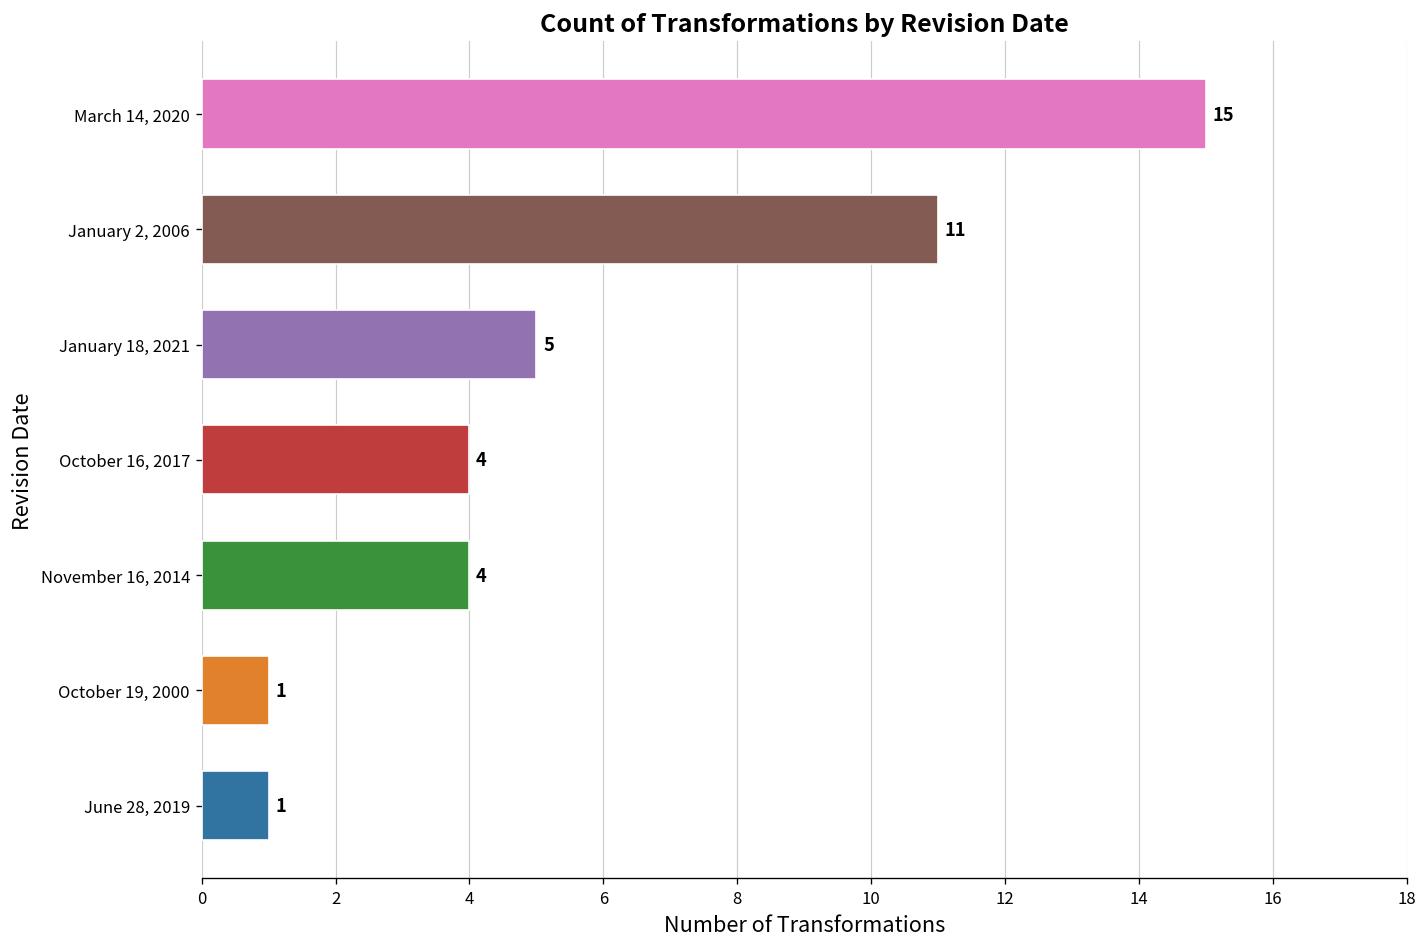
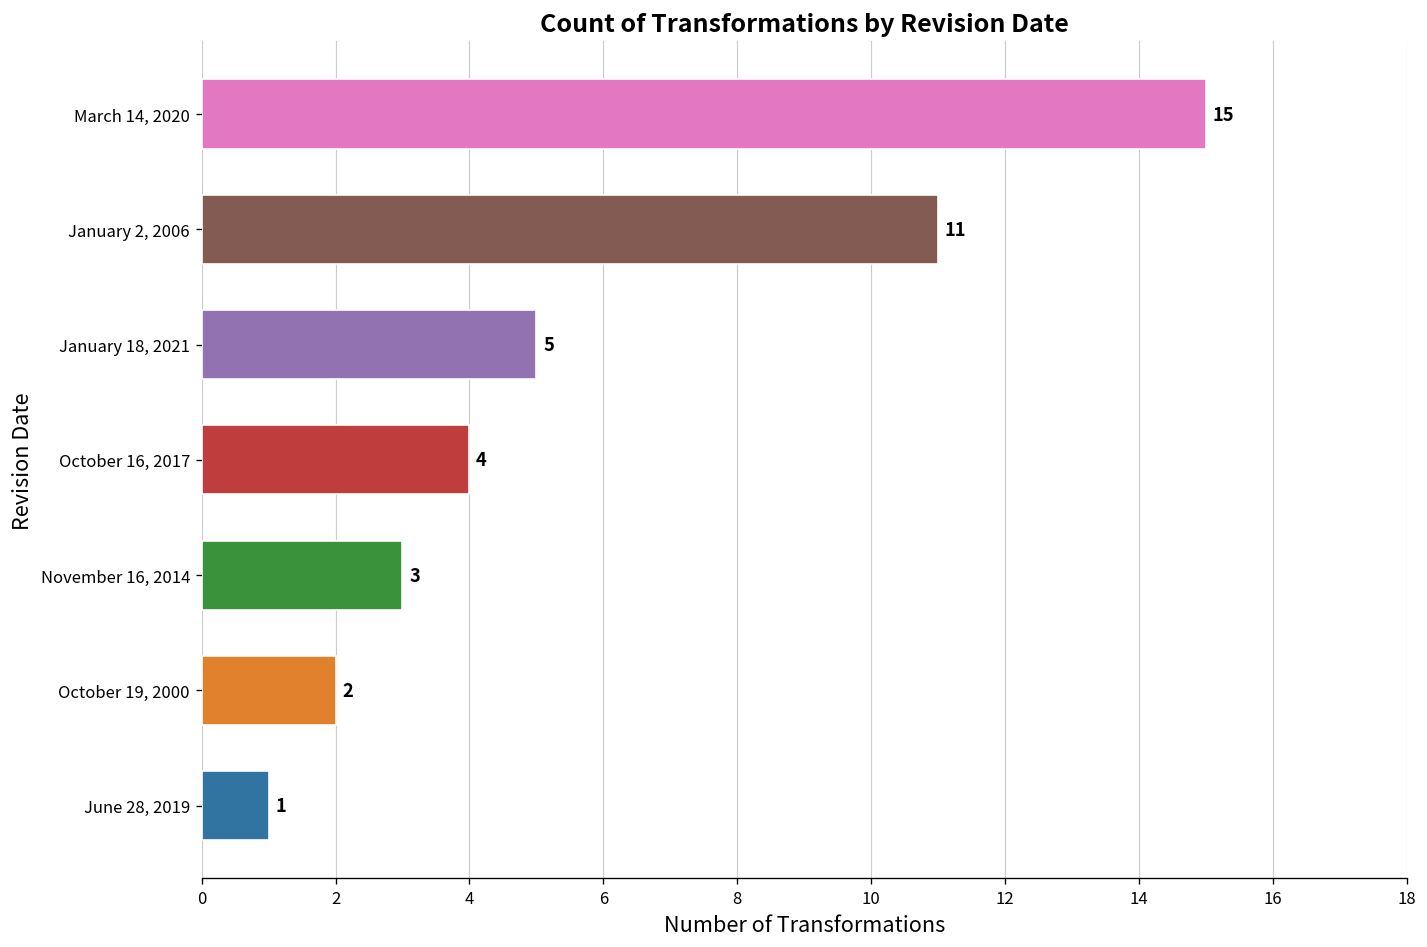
November 16, 2014: 4 -> 3
October 19, 2000: 1 -> 2
